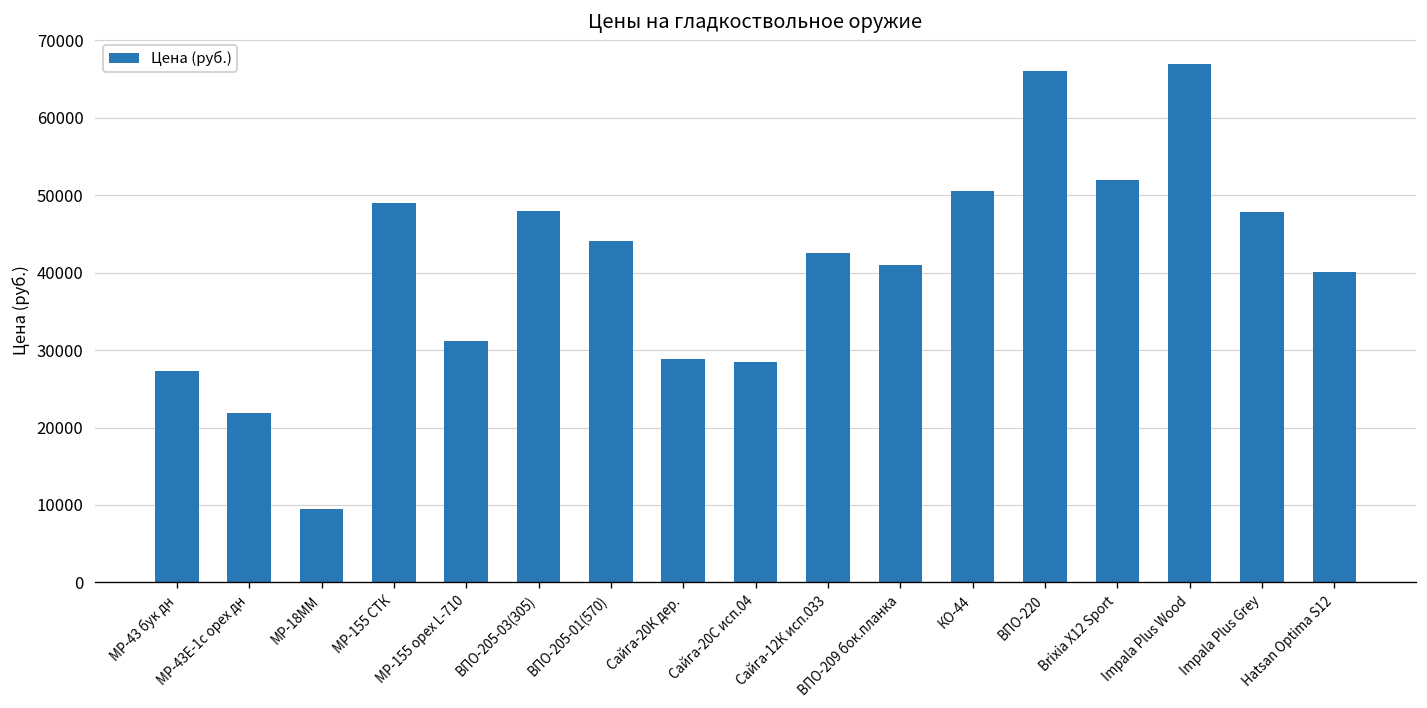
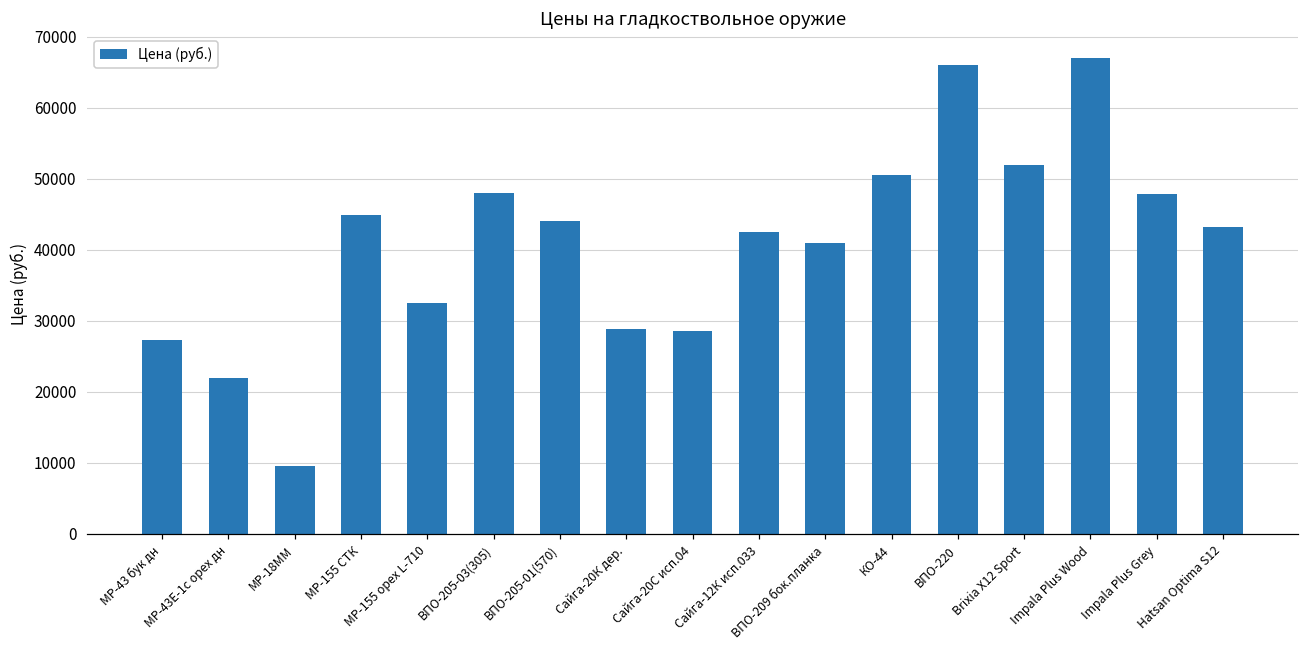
МР-155 СТК: 49000 -> 45000
МР-155 орех L-710: 31000 -> 33000
Hatsan Optima S12: 40000 -> 43000
